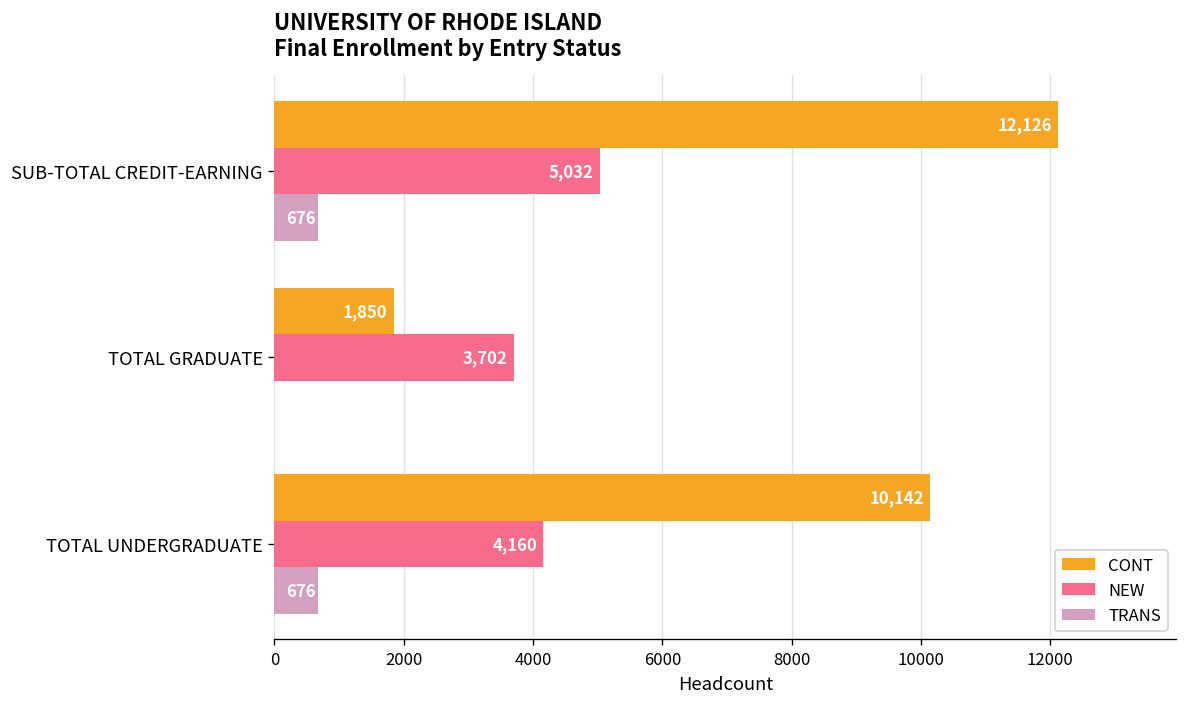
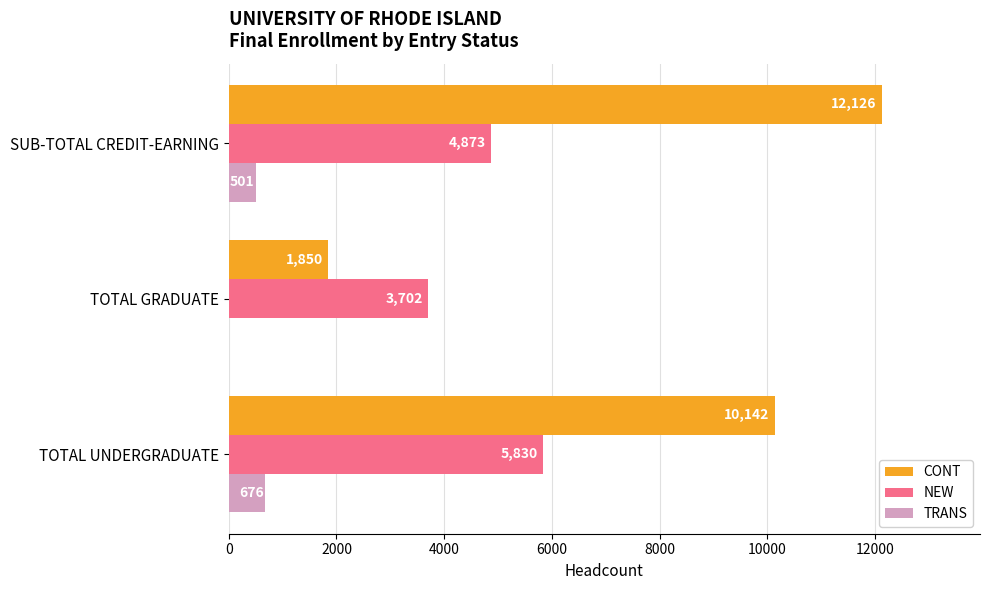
NEW, SUB-TOTAL CREDIT-EARNING: 5,032 -> 4,873
TRANS, SUB-TOTAL CREDIT-EARNING: 676 -> 501
NEW, TOTAL UNDERGRADUATE: 4,160 -> 5,830
